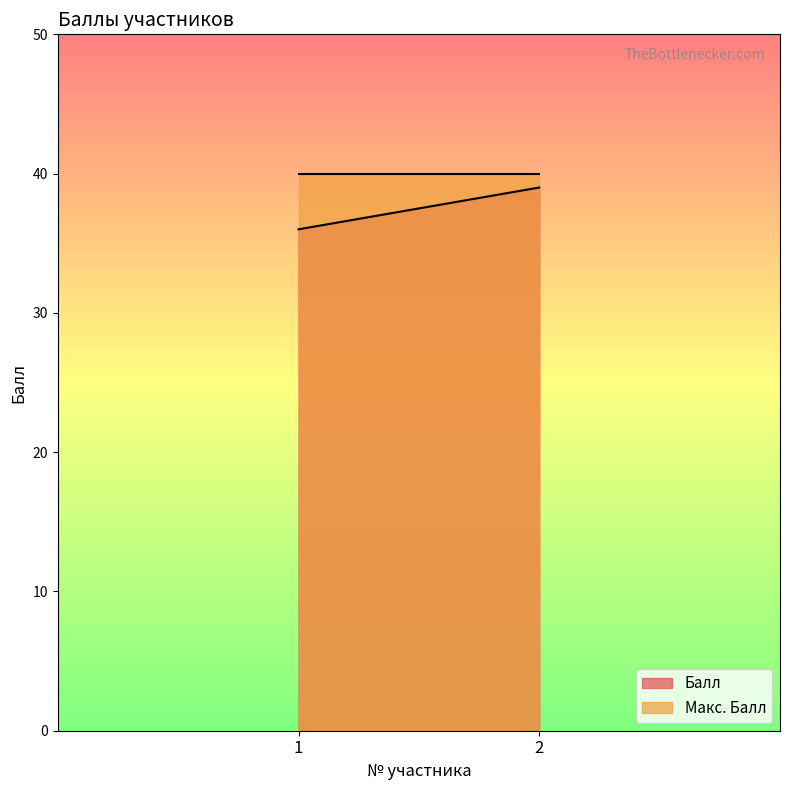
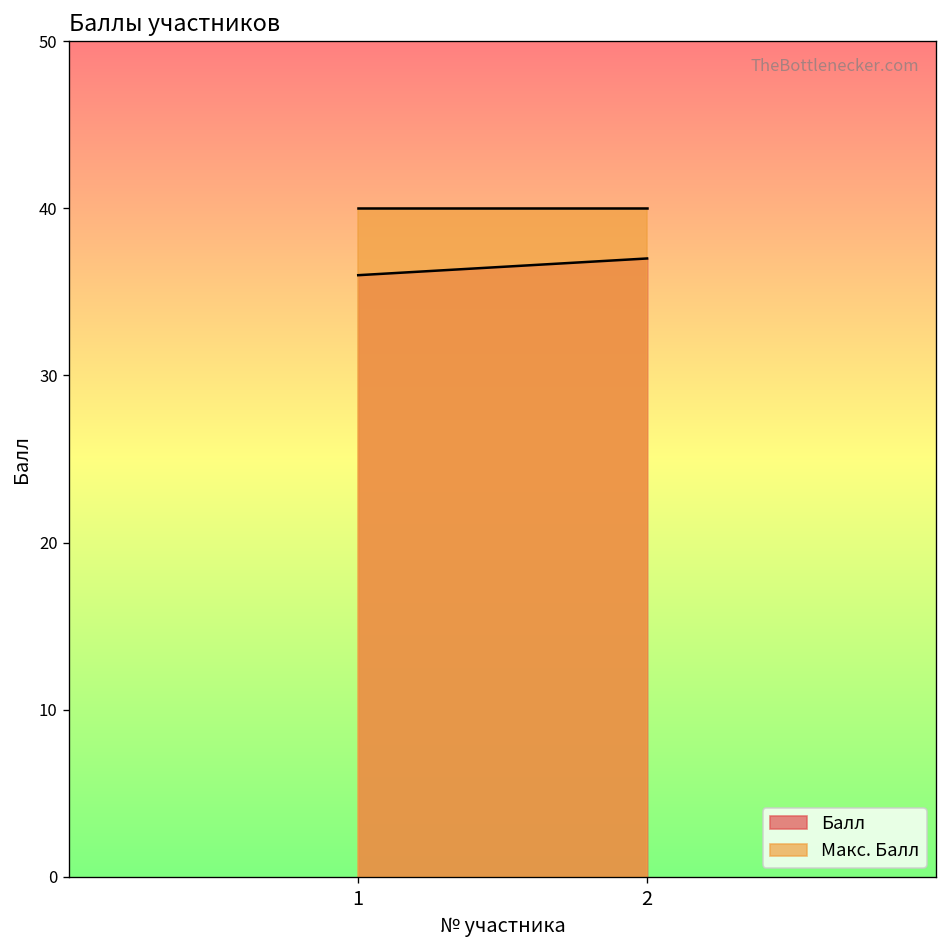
Балл, 2: 39 -> 37
